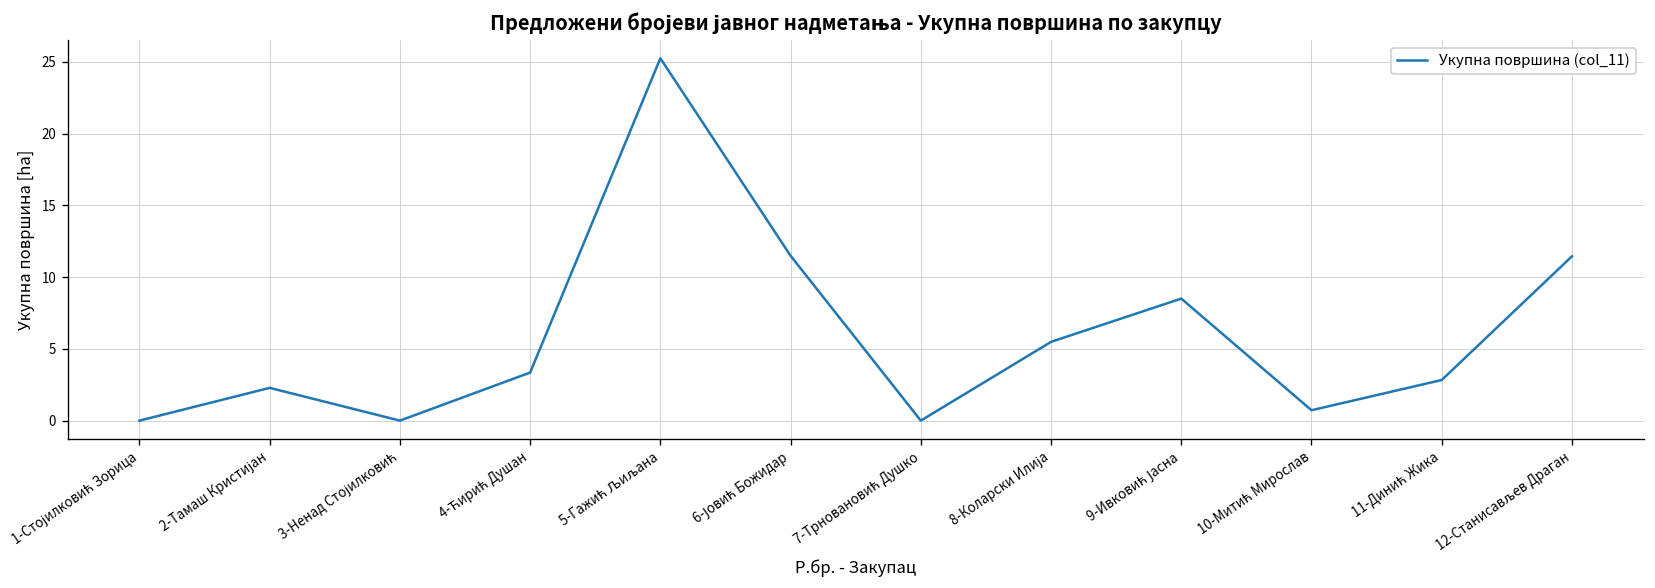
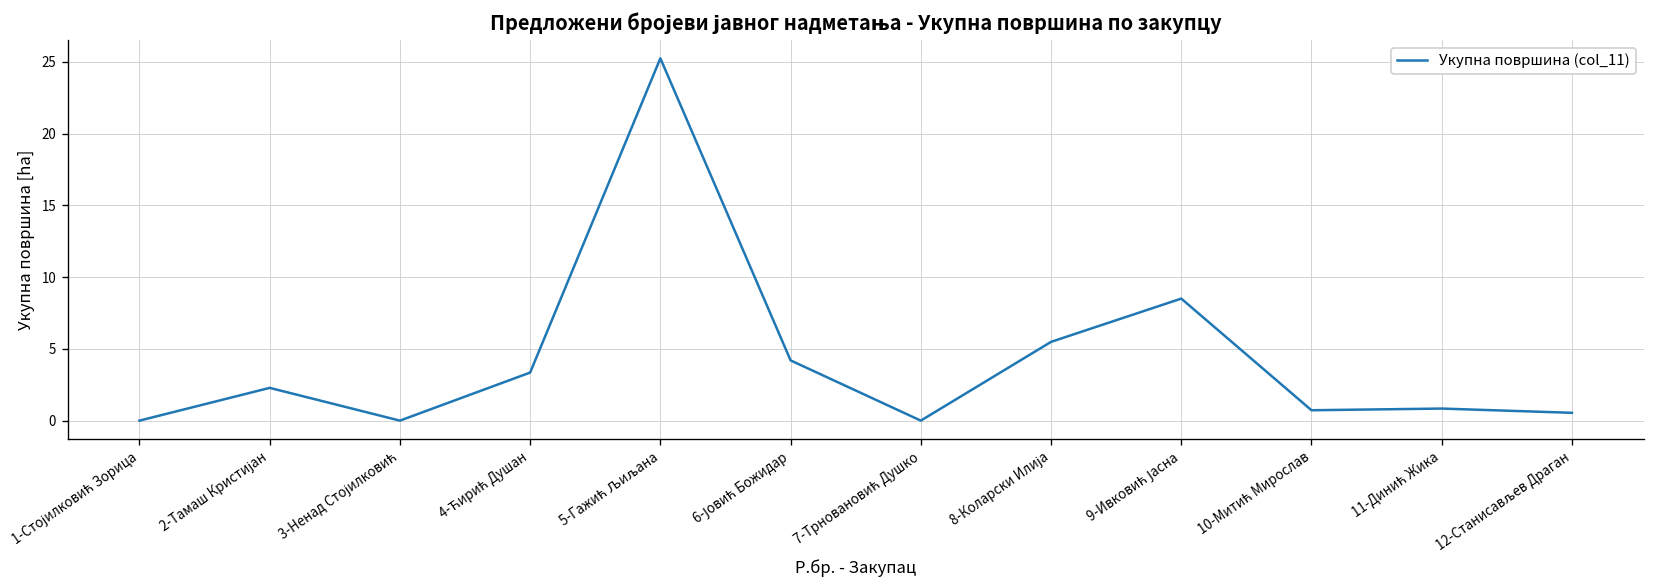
6-Јовић Божидар: 11.5 -> 4.2
11-Динић Жика: 2.8 -> 0.8
12-Станисављев Драган: 11.4 -> 0.5
